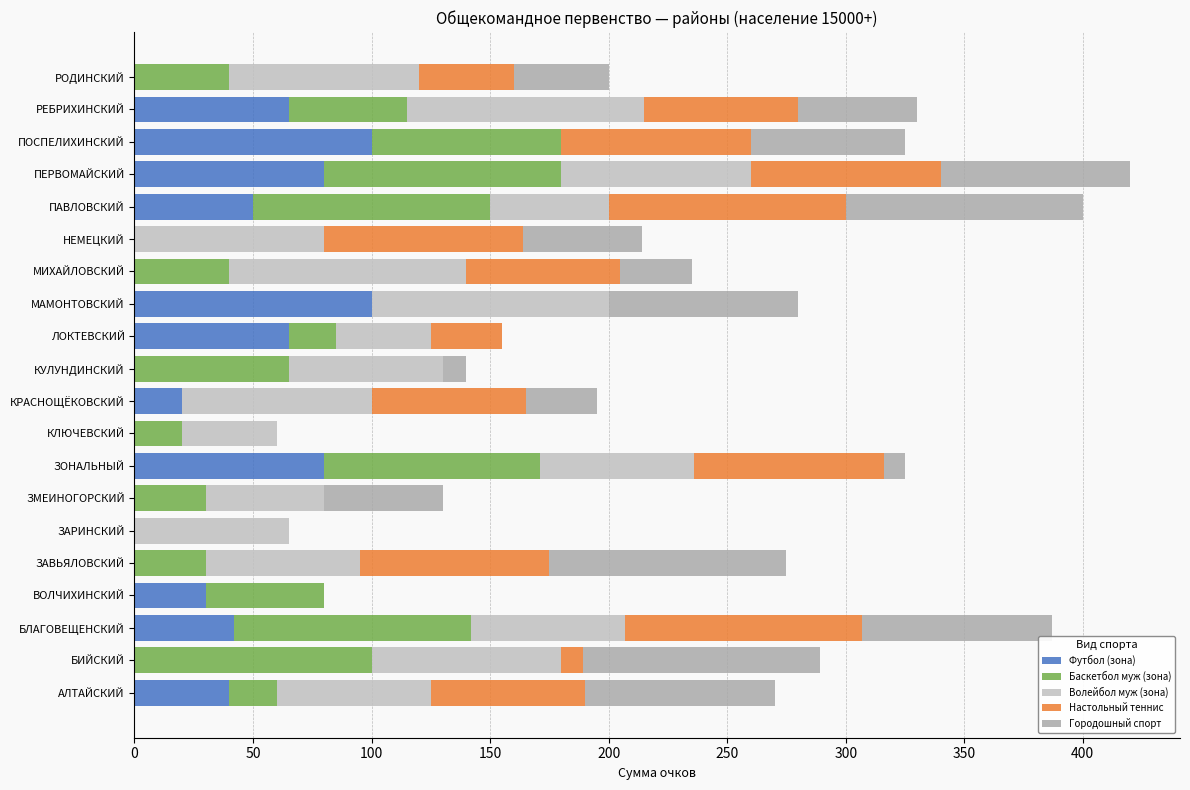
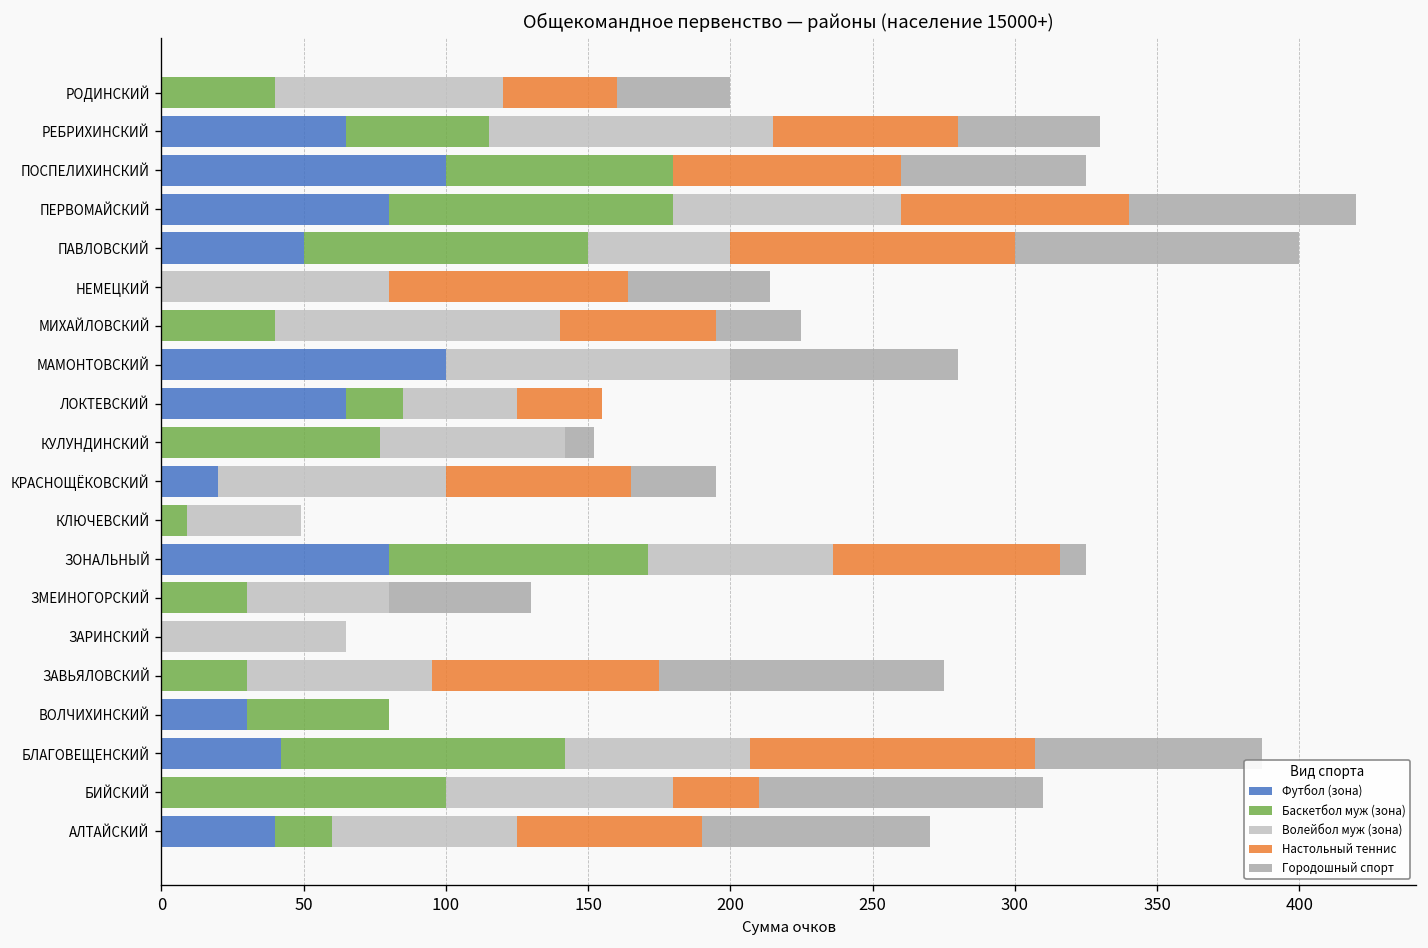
Настольный теннис, МИХАЙЛОВСКИЙ: 65 -> 55
Баскетбол муж (зона), КУЛУНДИНСКИЙ: 65 -> 77
Баскетбол муж (зона), КЛЮЧЕВСКИЙ: 20 -> 9
Настольный теннис, БИЙСКИЙ: 9 -> 30
